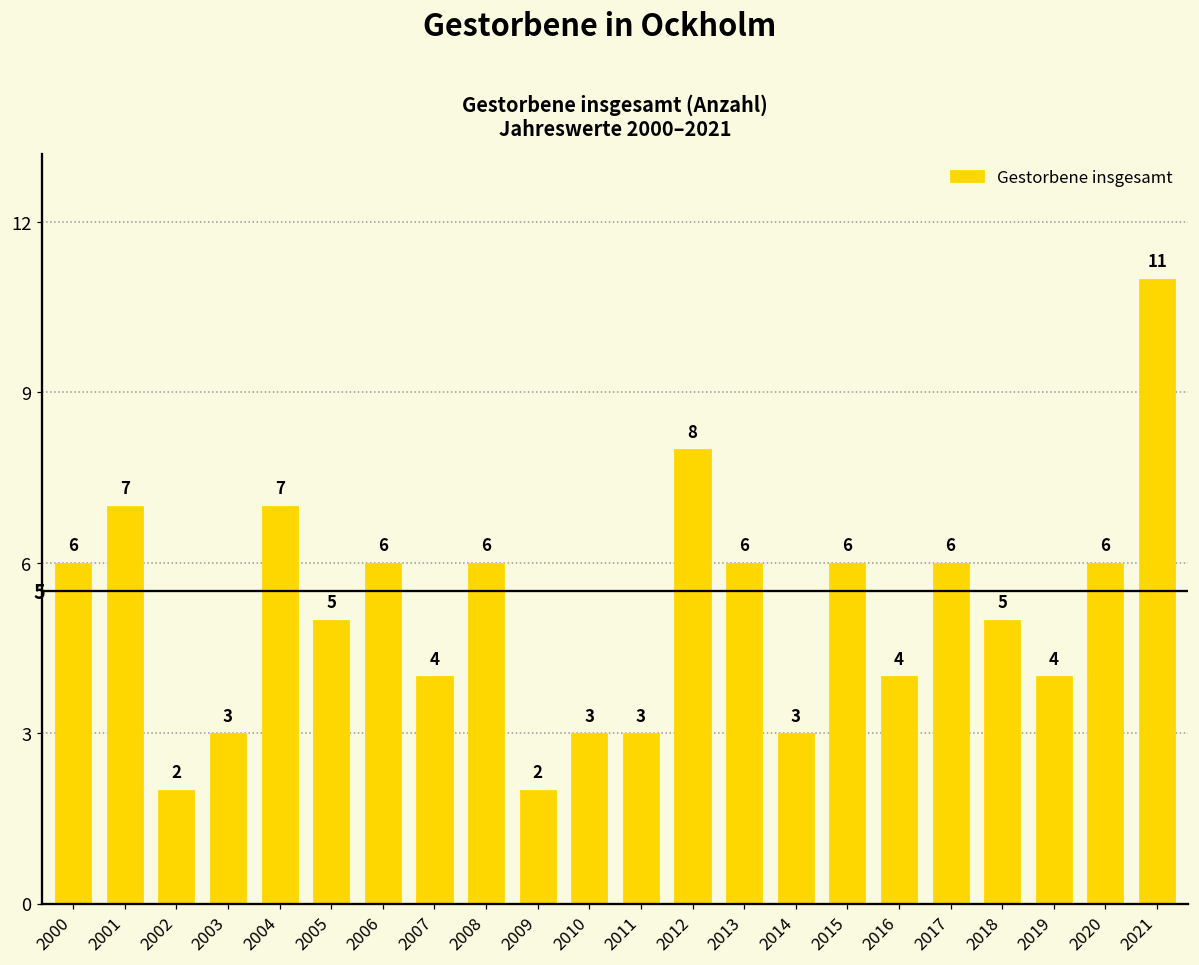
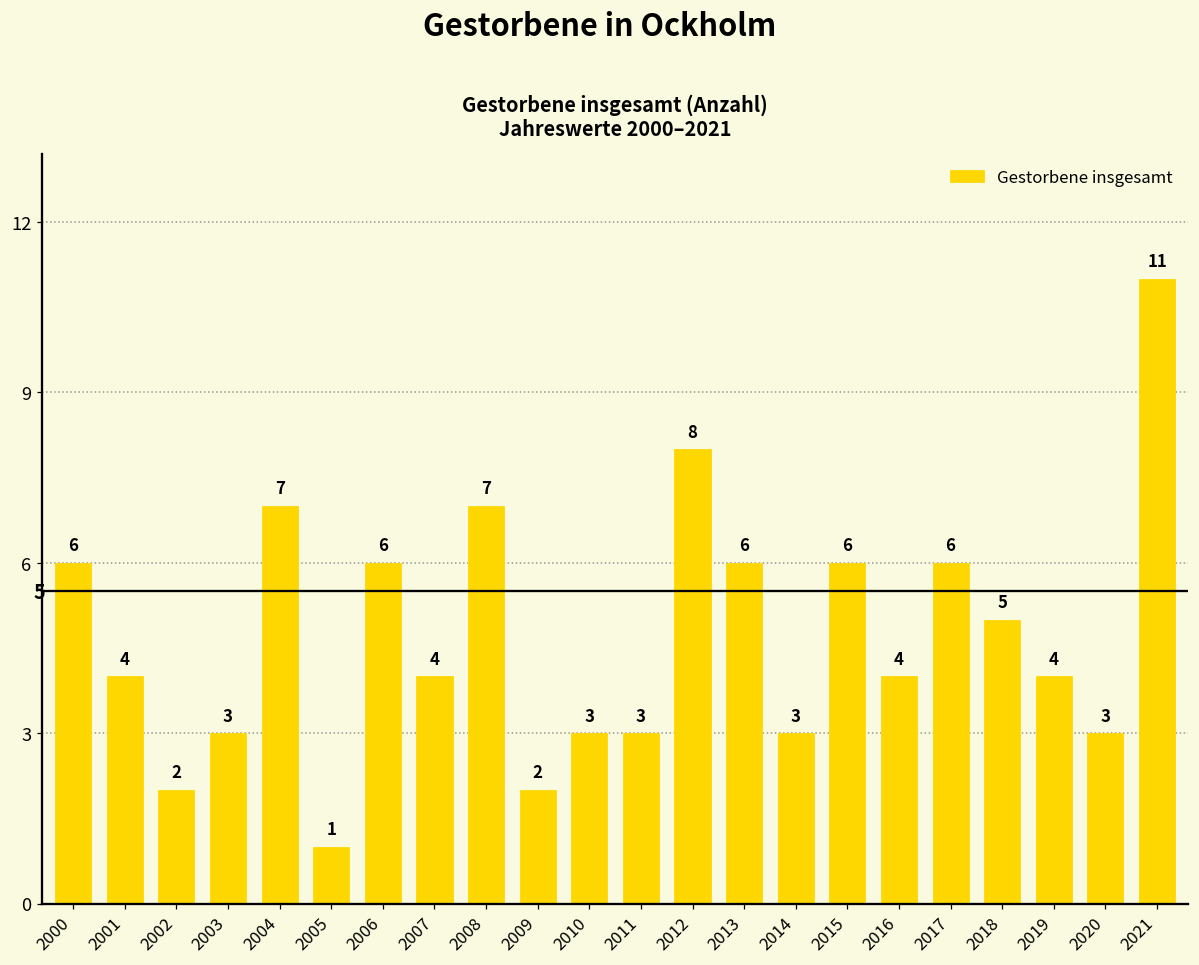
2001: 7 -> 4
2005: 5 -> 1
2008: 6 -> 7
2020: 6 -> 3
